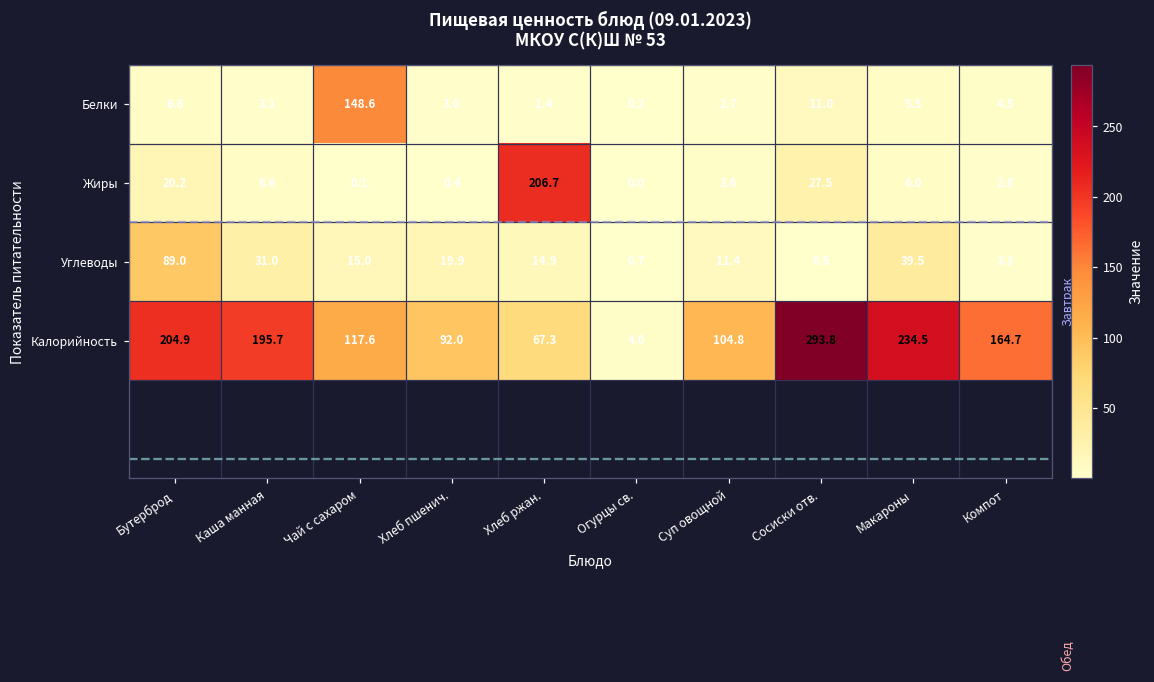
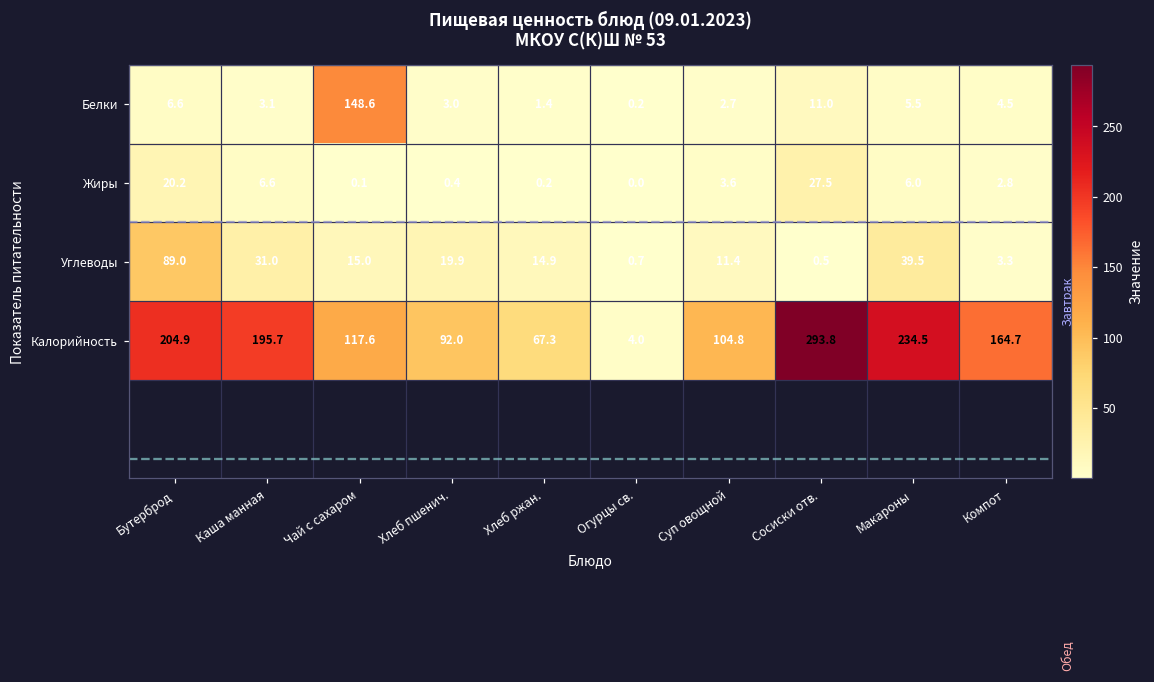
Жиры, Хлеб ржан.: 206.7 -> 0.2
